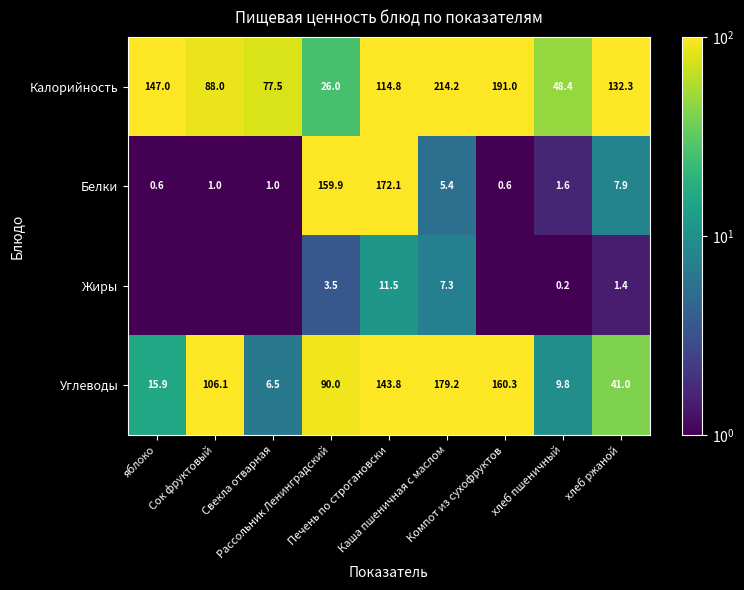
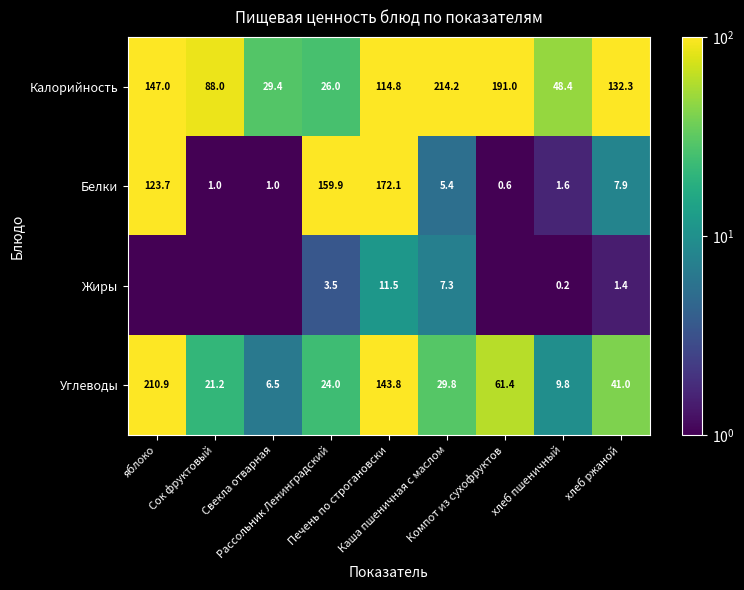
Калорийность, Свекла отварная: 77.5 -> 29.4
Белки, яблоко: 0.6 -> 123.7
Углеводы, яблоко: 15.9 -> 210.9
Углеводы, Сок фруктовый: 106.1 -> 21.2
Углеводы, Рассольник Ленинградский: 90.0 -> 24.0
Углеводы, Каша пшеничная с маслом: 179.2 -> 29.8
Углеводы, Компот из сухофруктов: 160.3 -> 61.4
